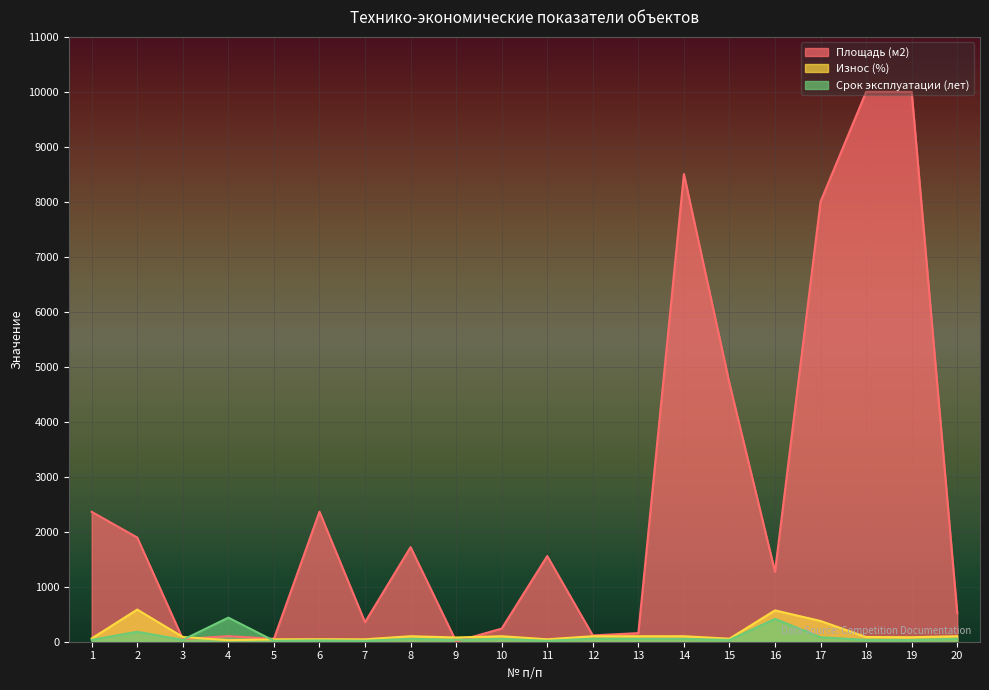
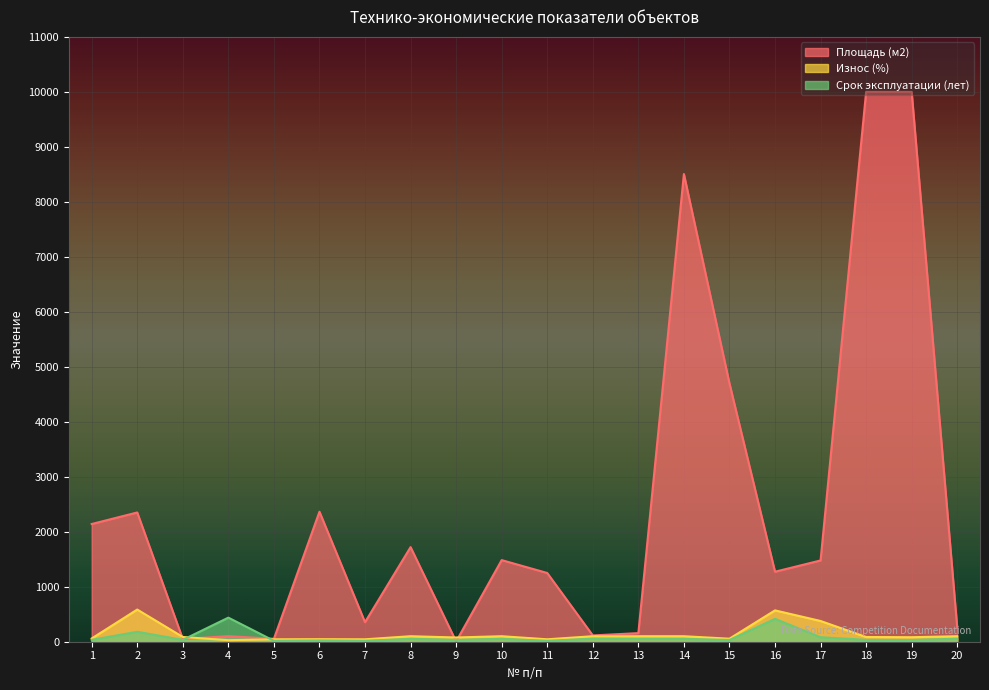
Площадь (м2), 1: 2400 -> 2100
Площадь (м2), 2: 1900 -> 2400
Площадь (м2), 10: 200 -> 1500
Площадь (м2), 11: 1600 -> 1300
Площадь (м2), 17: 8000 -> 1500
Площадь (м2), 20: 500 -> 300
